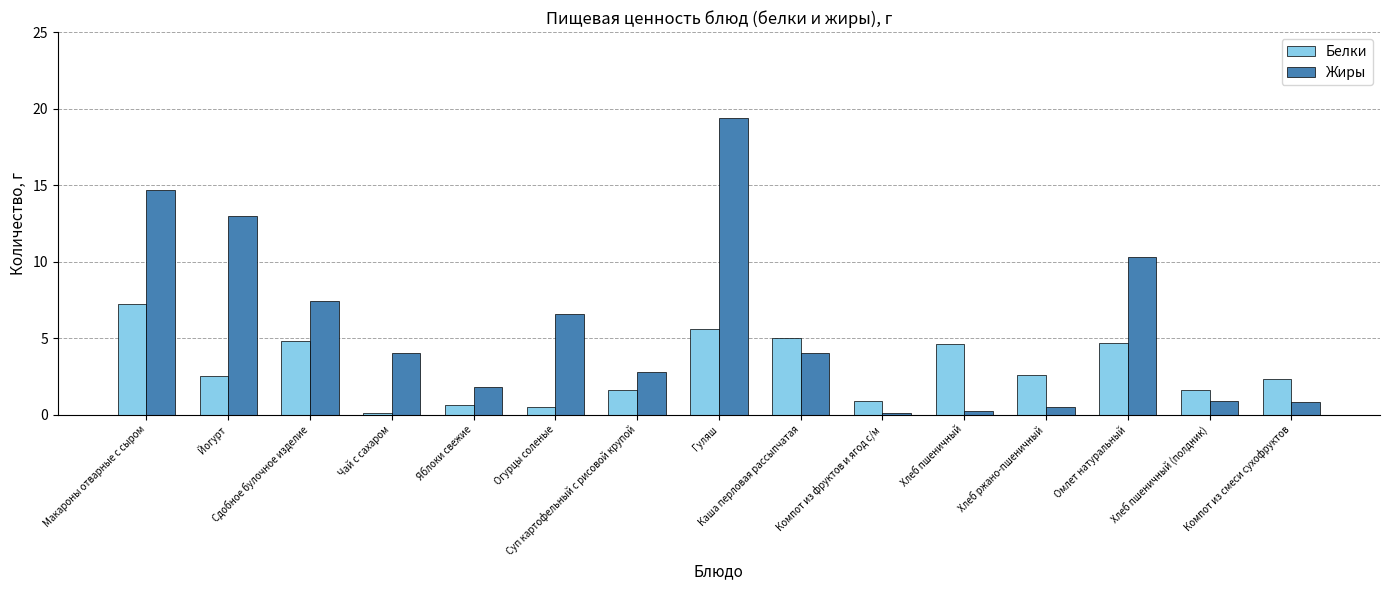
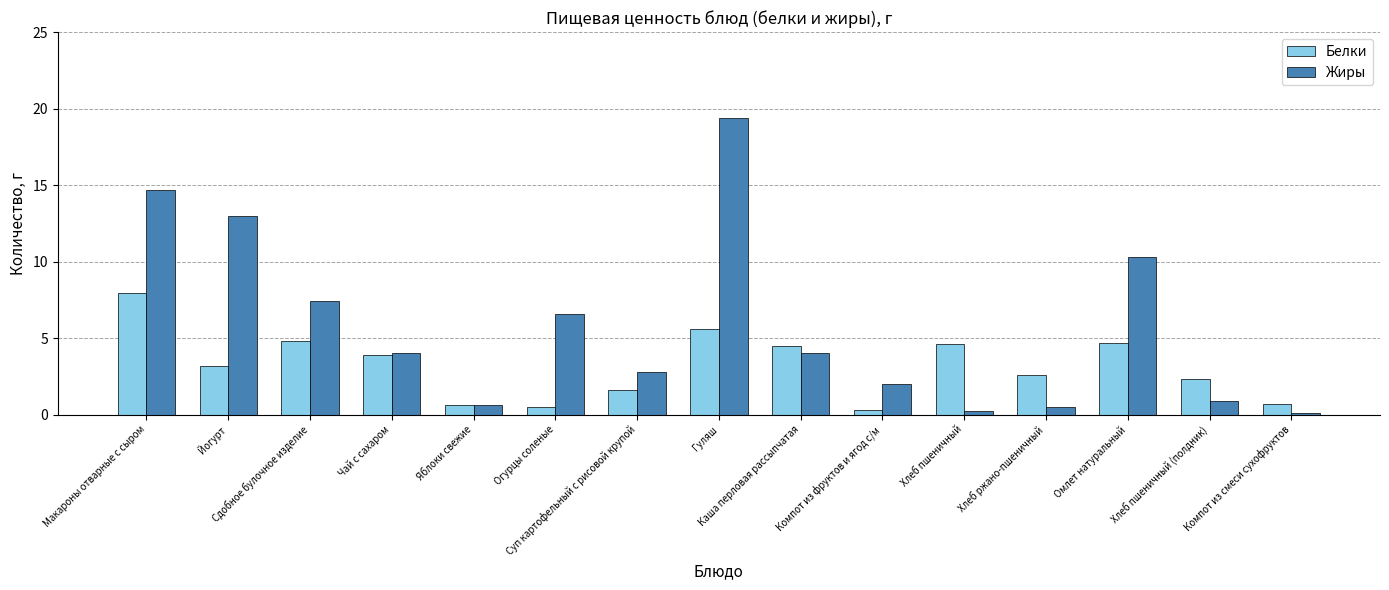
Белки, Макароны отварные с сыром: 7.2 -> 8.0
Белки, Йогурт: 2.5 -> 3.2
Белки, Чай с сахаром: 0.1 -> 3.9
Жиры, Яблоки свежие: 1.8 -> 0.6
Белки, Каша перловая рассыпчатая: 5.0 -> 4.5
Белки, Компот из фруктов и ягод с/м: 0.9 -> 0.3
Жиры, Компот из фруктов и ягод с/м: 0.1 -> 2.0
Белки, Хлеб пшеничный (полдник): 1.6 -> 2.3
Белки, Компот из смеси сухофруктов: 2.3 -> 0.7
Жиры, Компот из смеси сухофруктов: 0.8 -> 0.1
